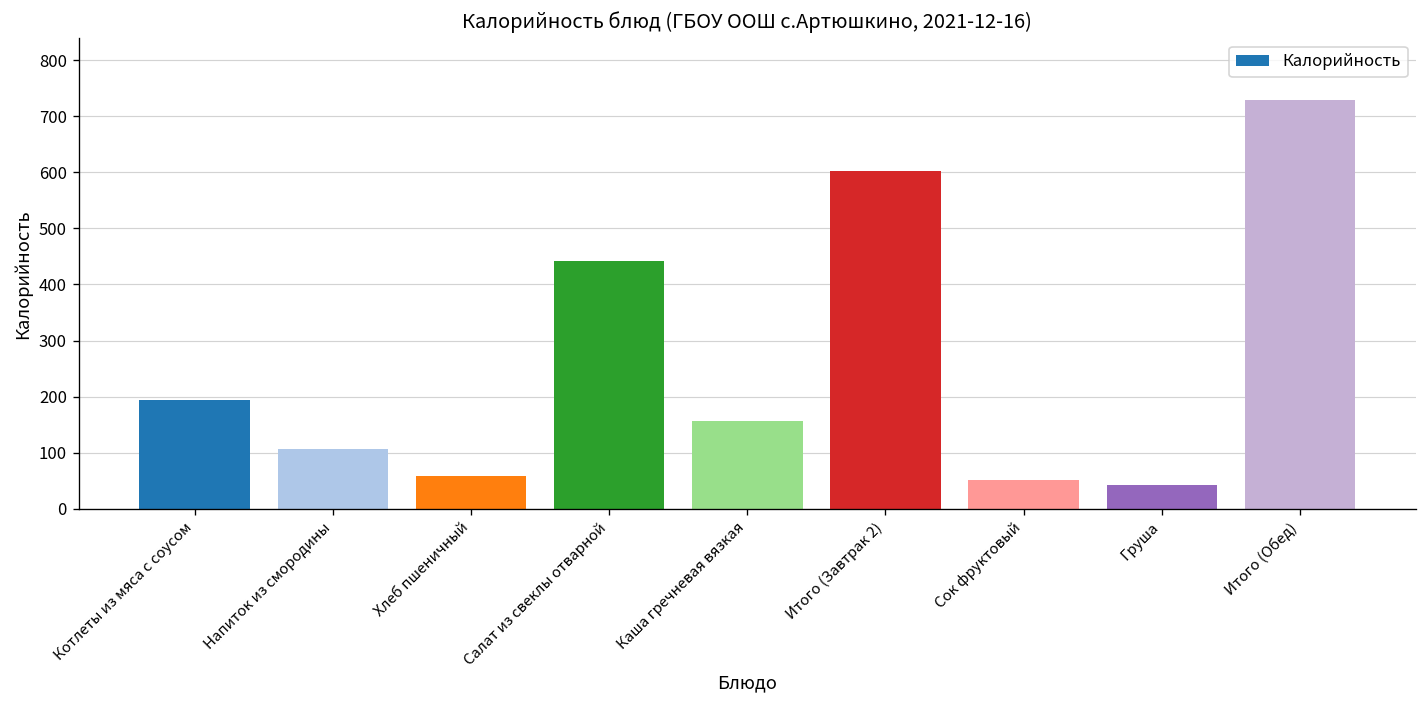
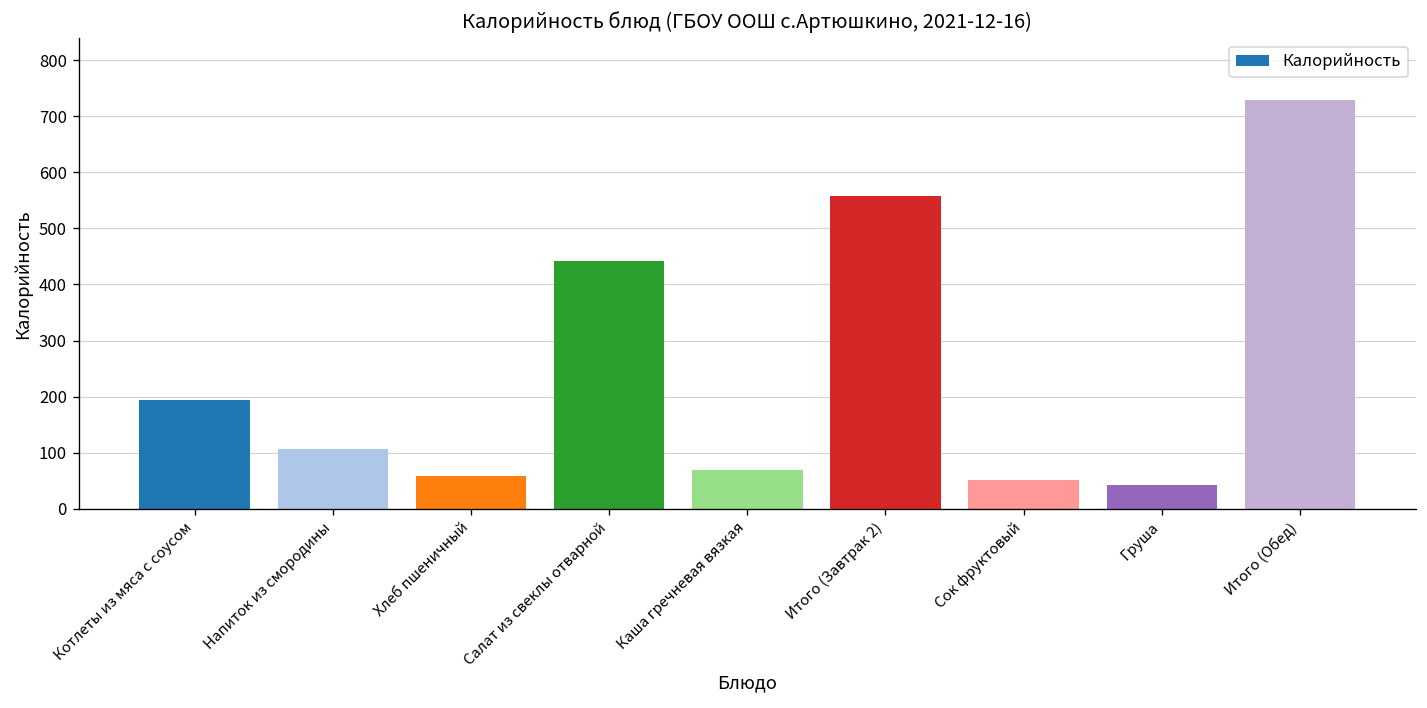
Каша гречневая вязкая: 160 -> 70
Итого (Завтрак 2): 600 -> 560
